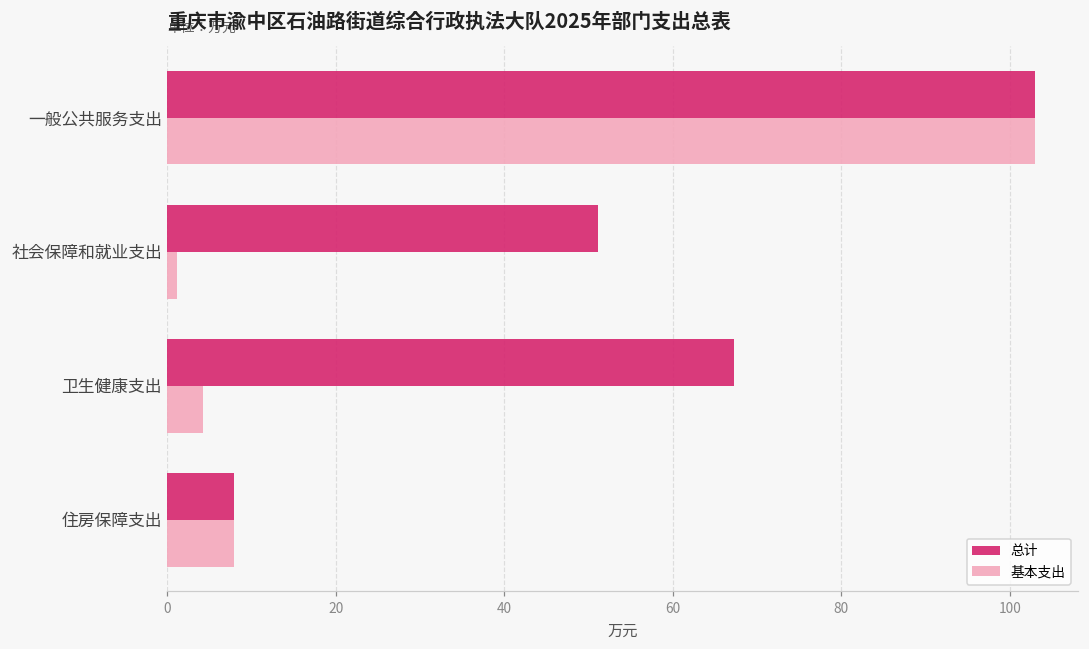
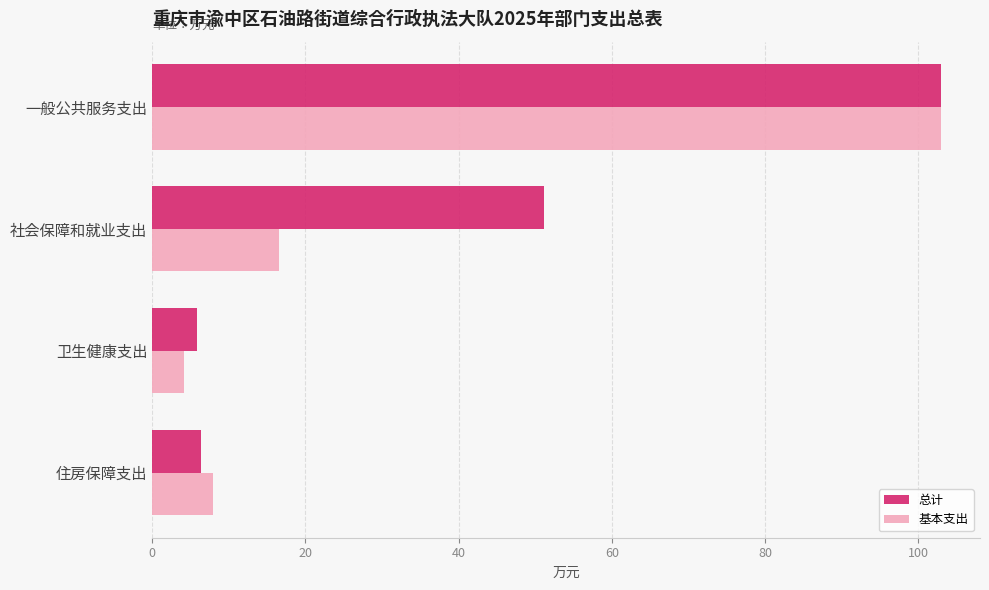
基本支出, 社会保障和就业支出: 1 -> 17
总计, 卫生健康支出: 67 -> 6
总计, 住房保障支出: 8 -> 6
